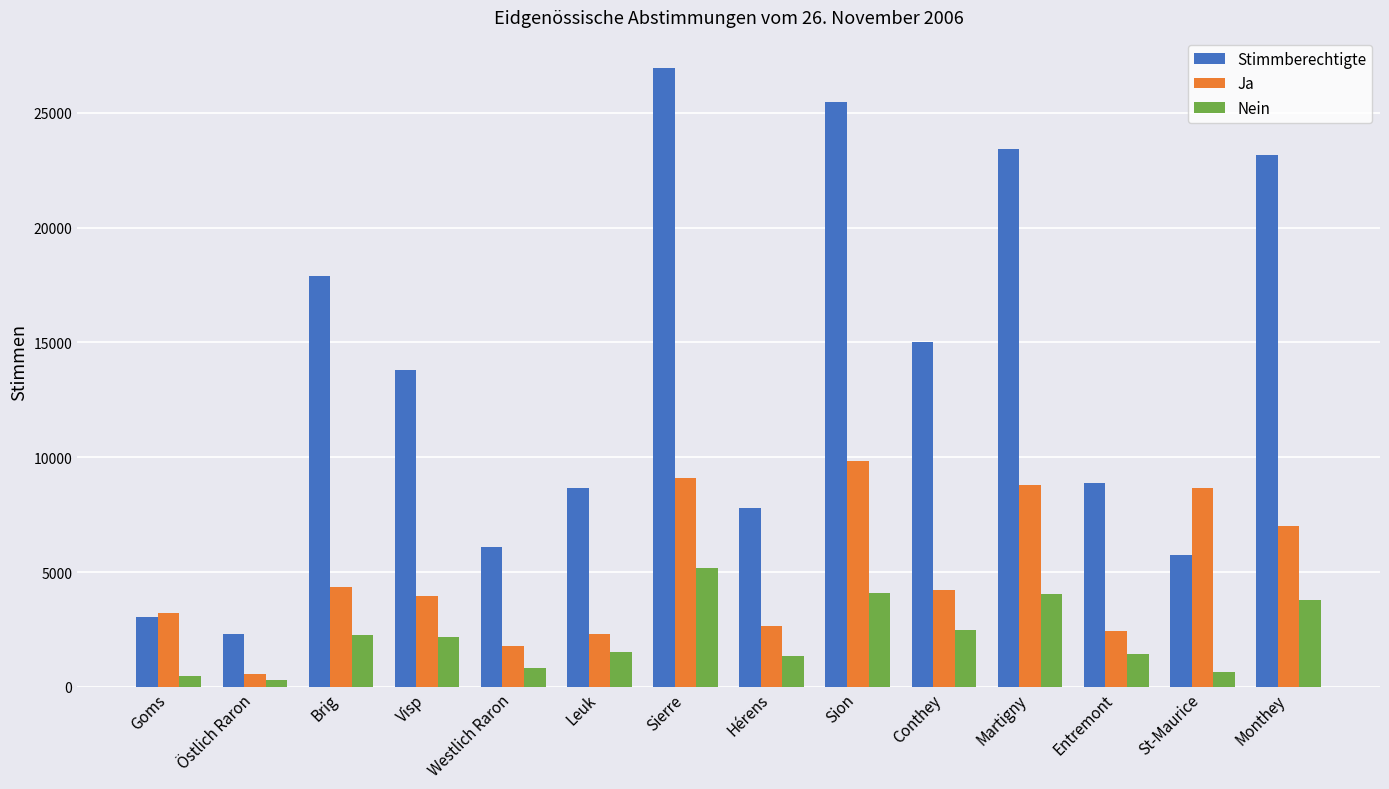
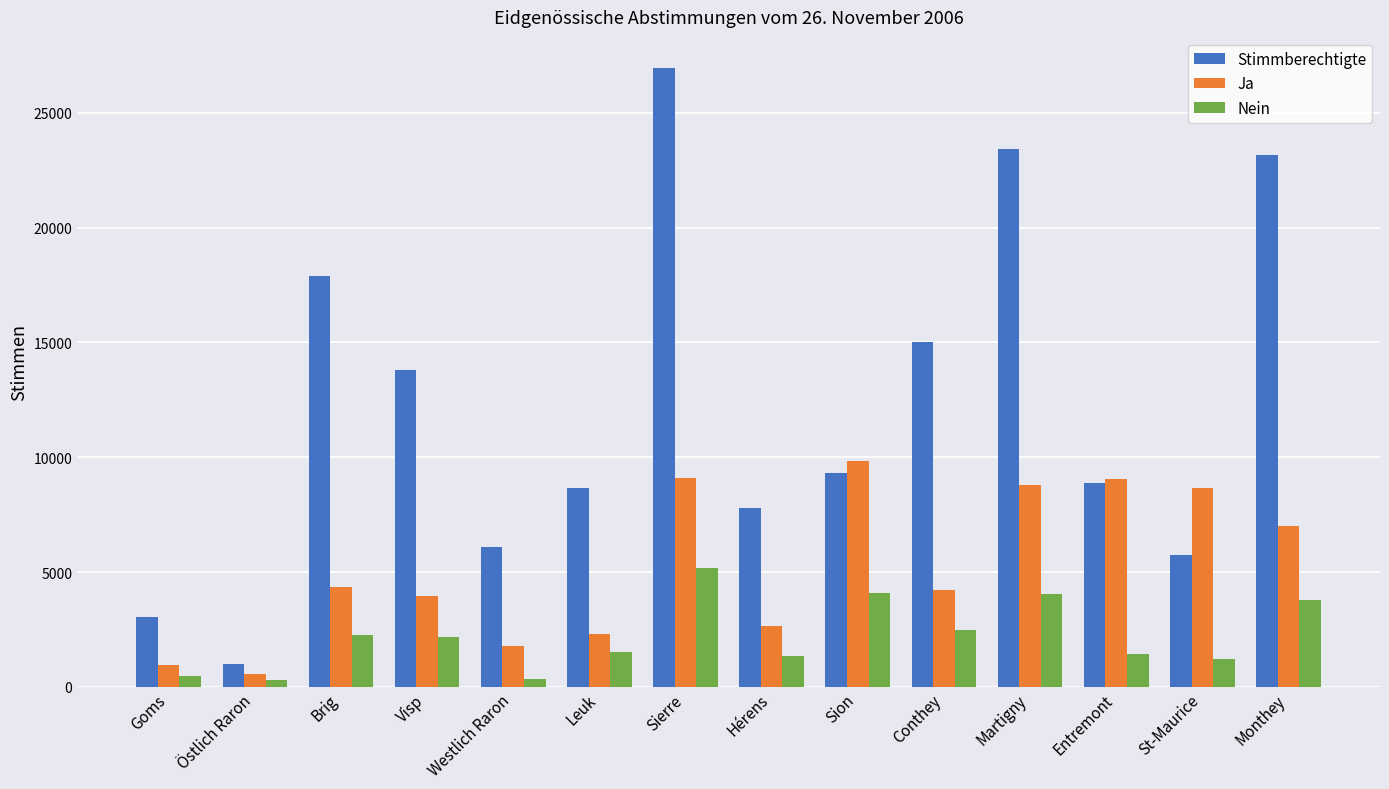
Ja, Goms: 3200 -> 1000
Stimmberechtigte, Östlich Raron: 2300 -> 1000
Nein, Westlich Raron: 800 -> 300
Stimmberechtigte, Sion: 25500 -> 9300
Ja, Entremont: 2400 -> 9000
Nein, St-Maurice: 600 -> 1200
